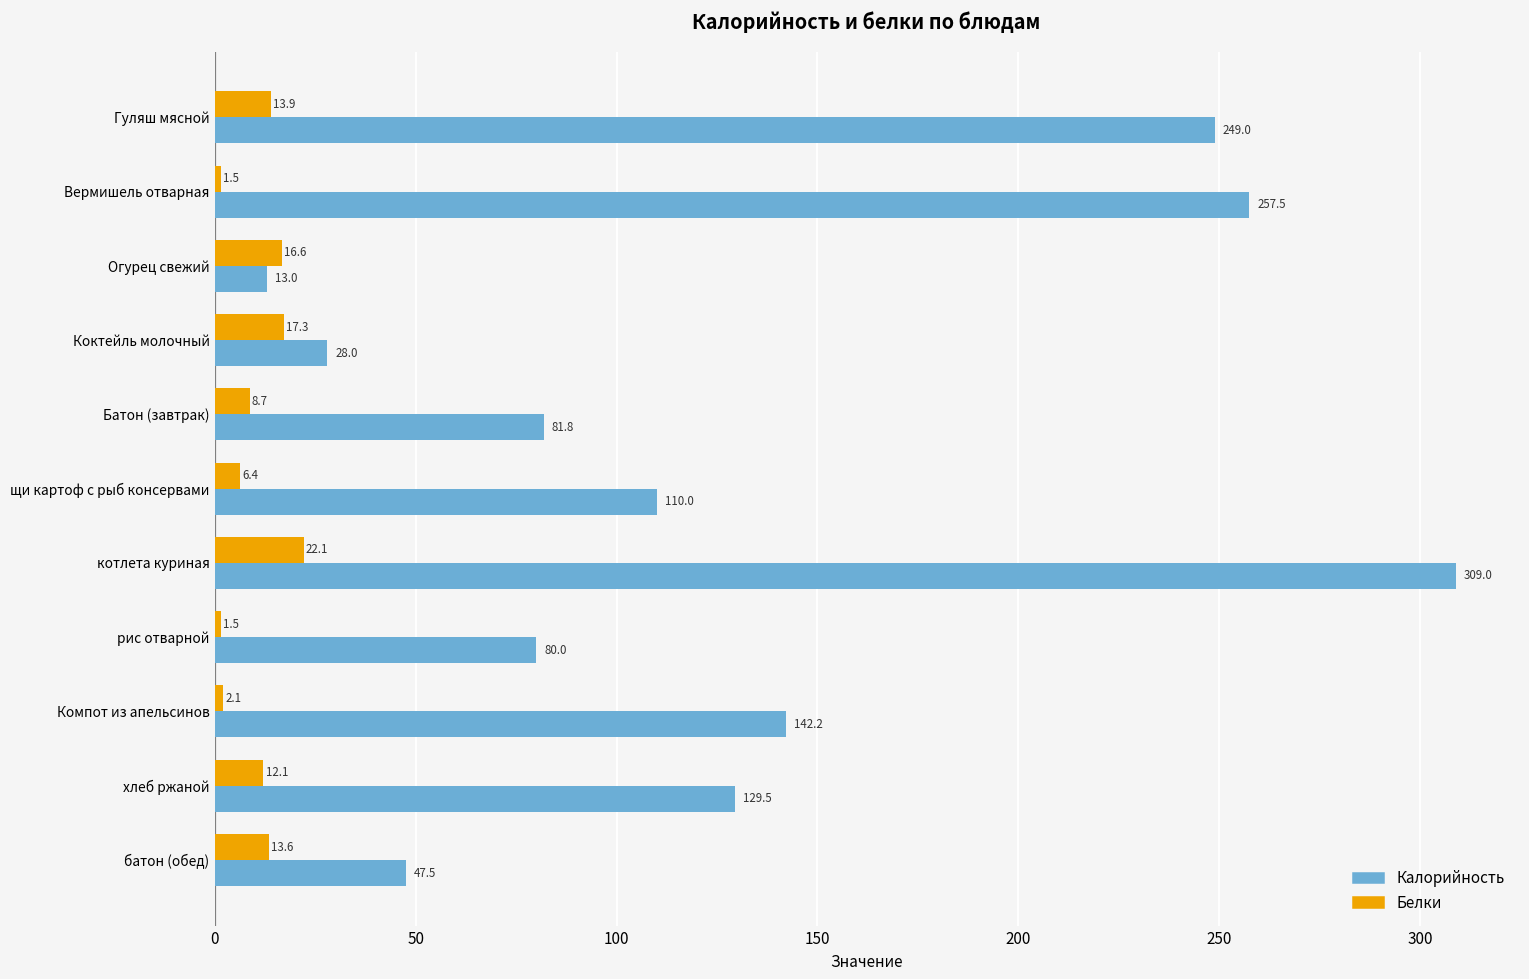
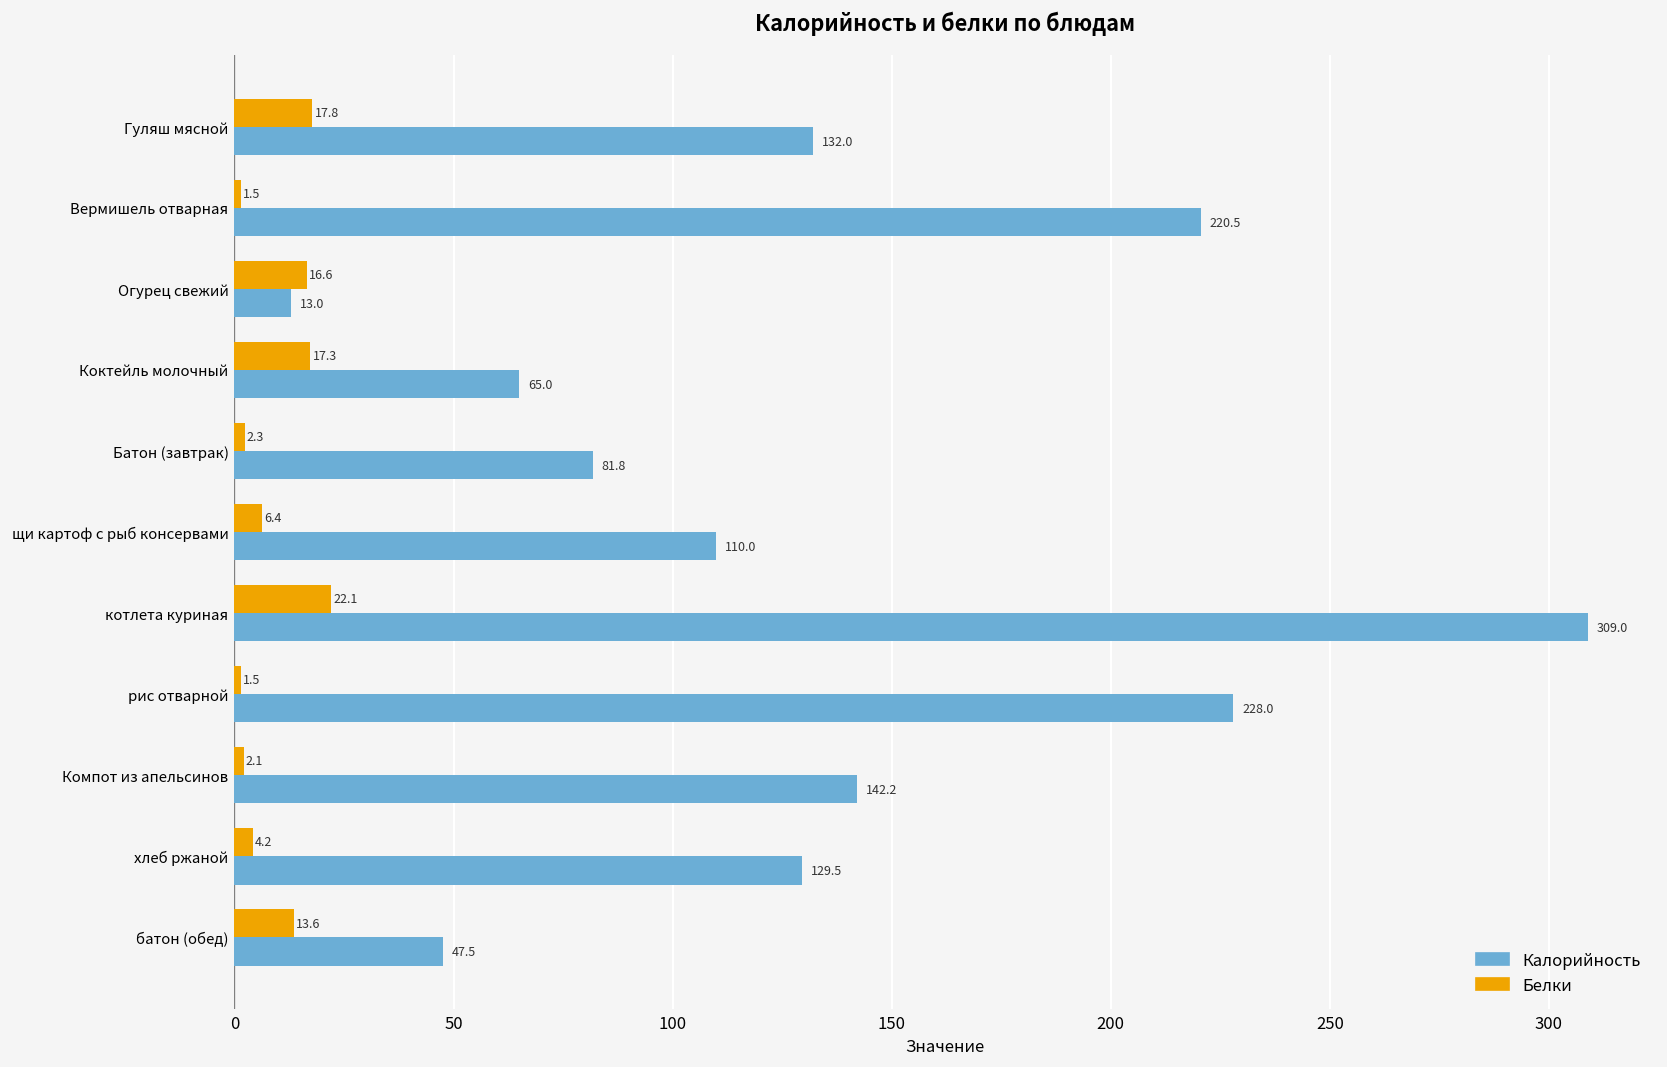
Белки, Гуляш мясной: 13.9 -> 17.8
Калорийность, Гуляш мясной: 249.0 -> 132.0
Калорийность, Вермишель отварная: 257.5 -> 220.5
Калорийность, Коктейль молочный: 28.0 -> 65.0
Белки, Батон (завтрак): 8.7 -> 2.3
Калорийность, рис отварной: 80.0 -> 228.0
Белки, хлеб ржаной: 12.1 -> 4.2
